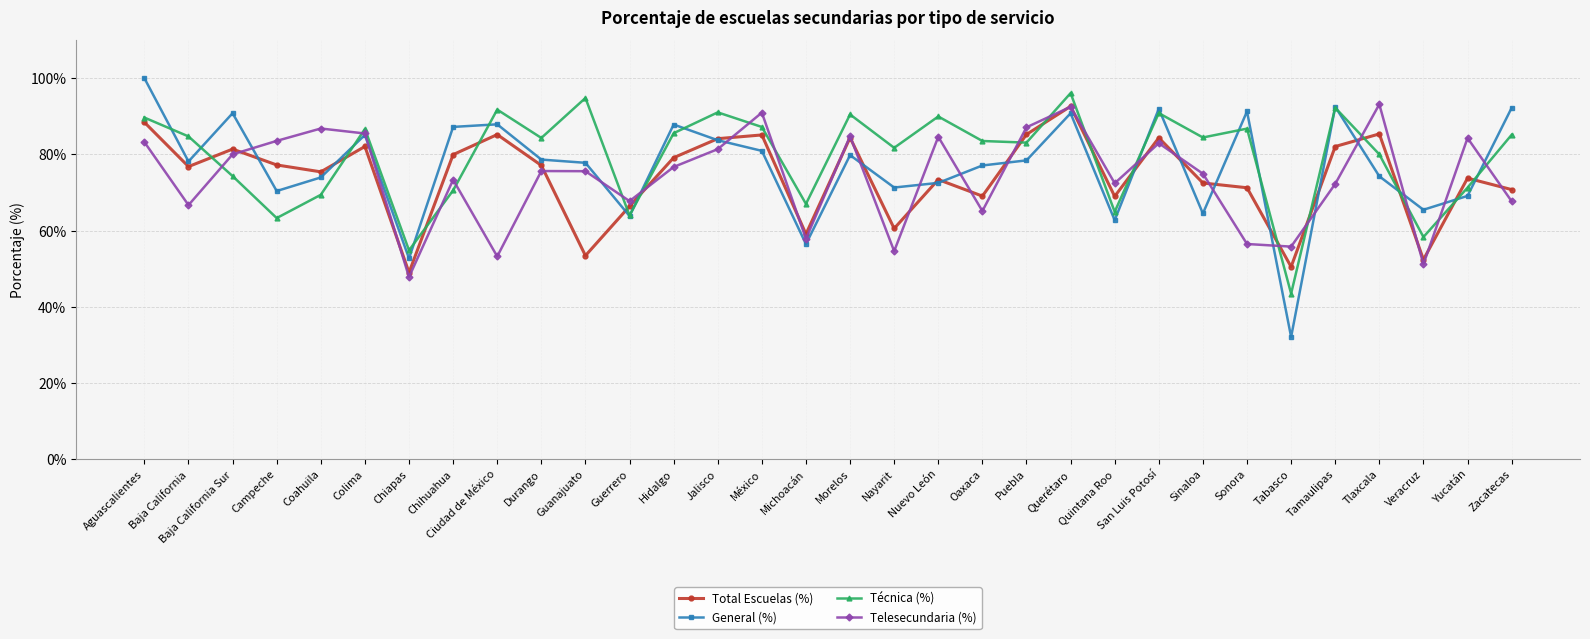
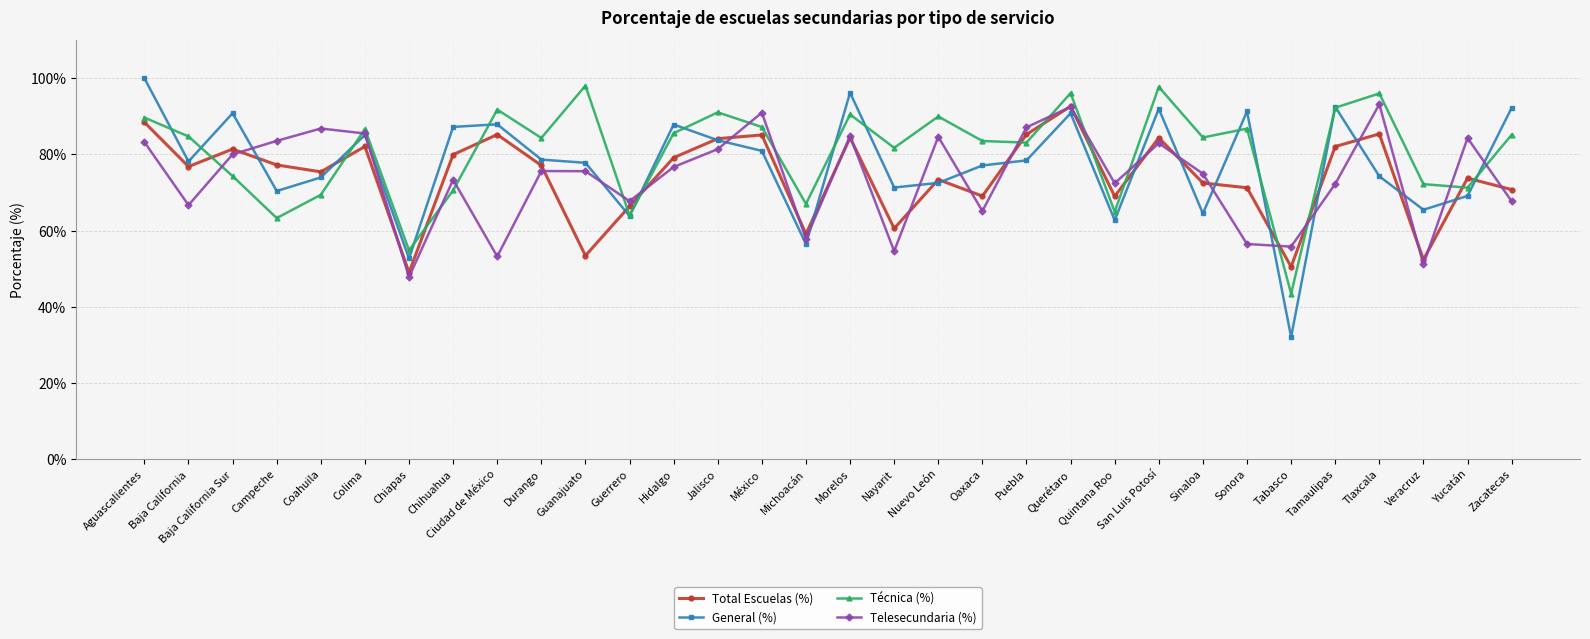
Técnica (%), Guanajuato: 95% -> 98%
General (%), Morelos: 80% -> 96%
Técnica (%), San Luis Potosí: 91% -> 98%
Técnica (%), Tlaxcala: 80% -> 96%
Técnica (%), Veracruz: 58% -> 72%
